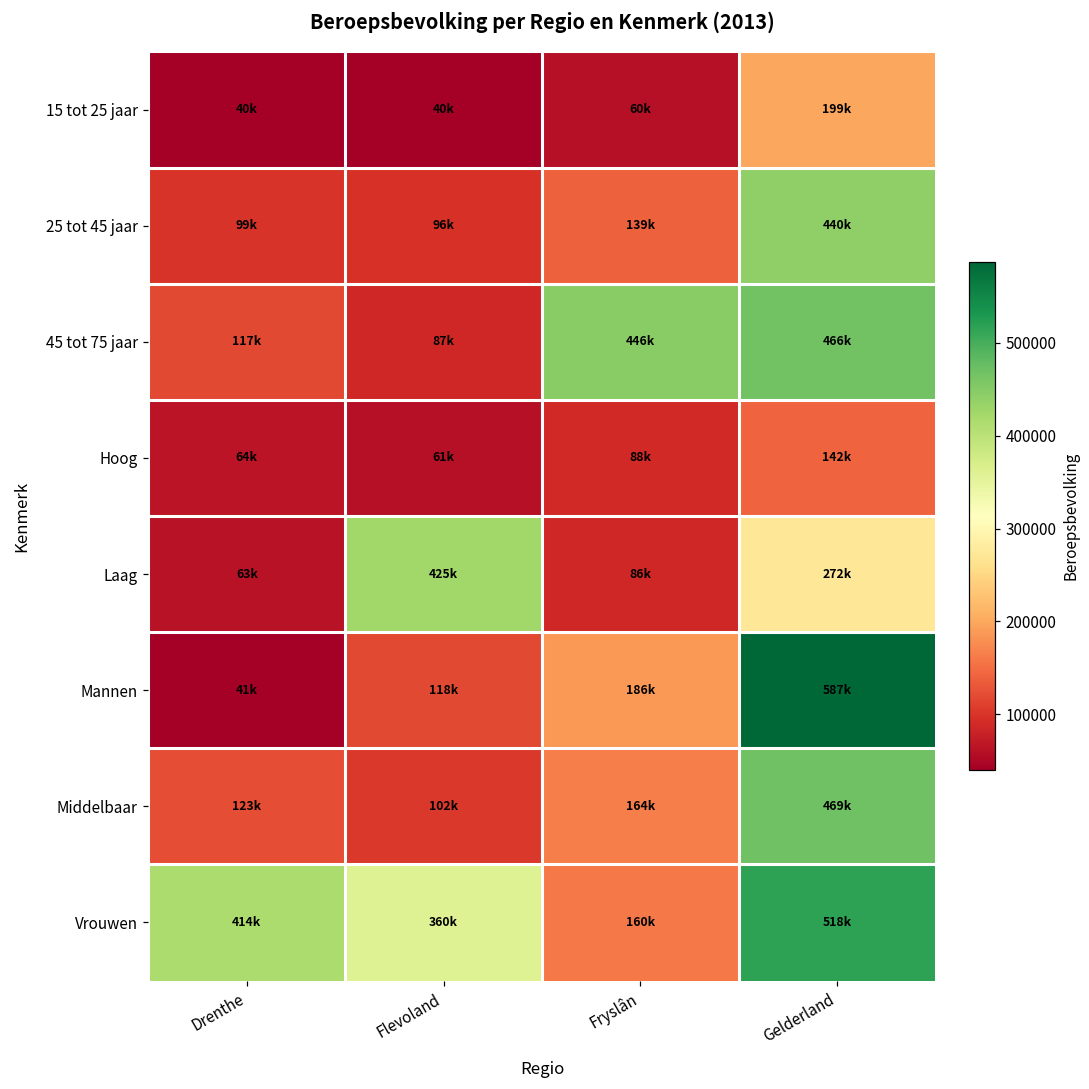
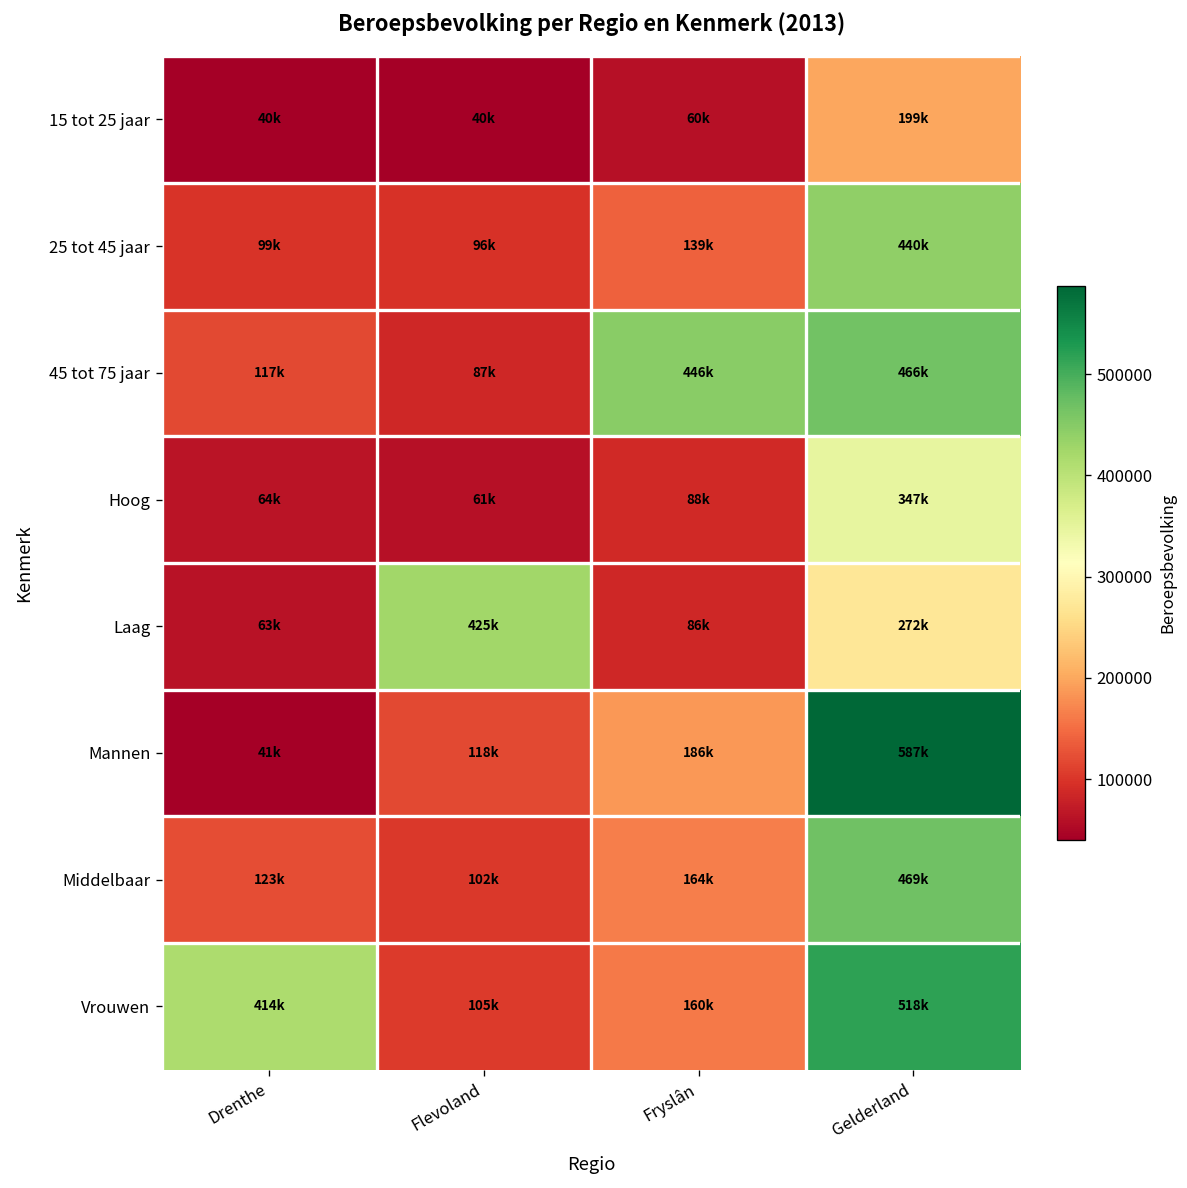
Hoog, Gelderland: 142k -> 347k
Vrouwen, Flevoland: 360k -> 105k
